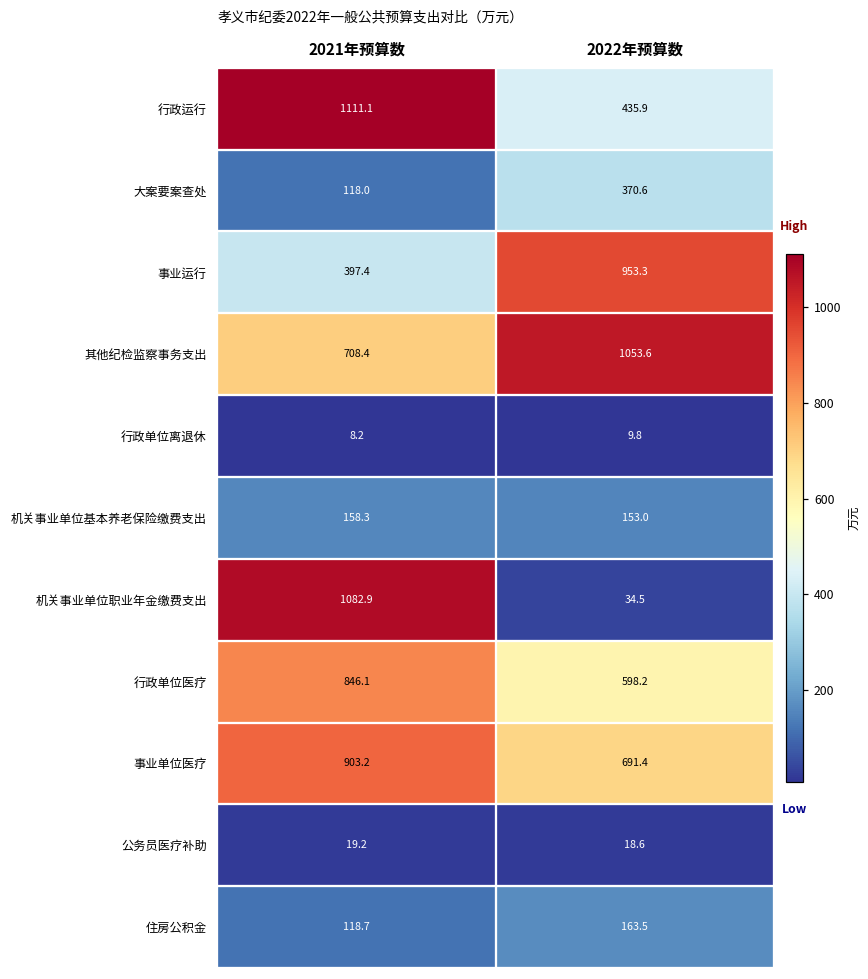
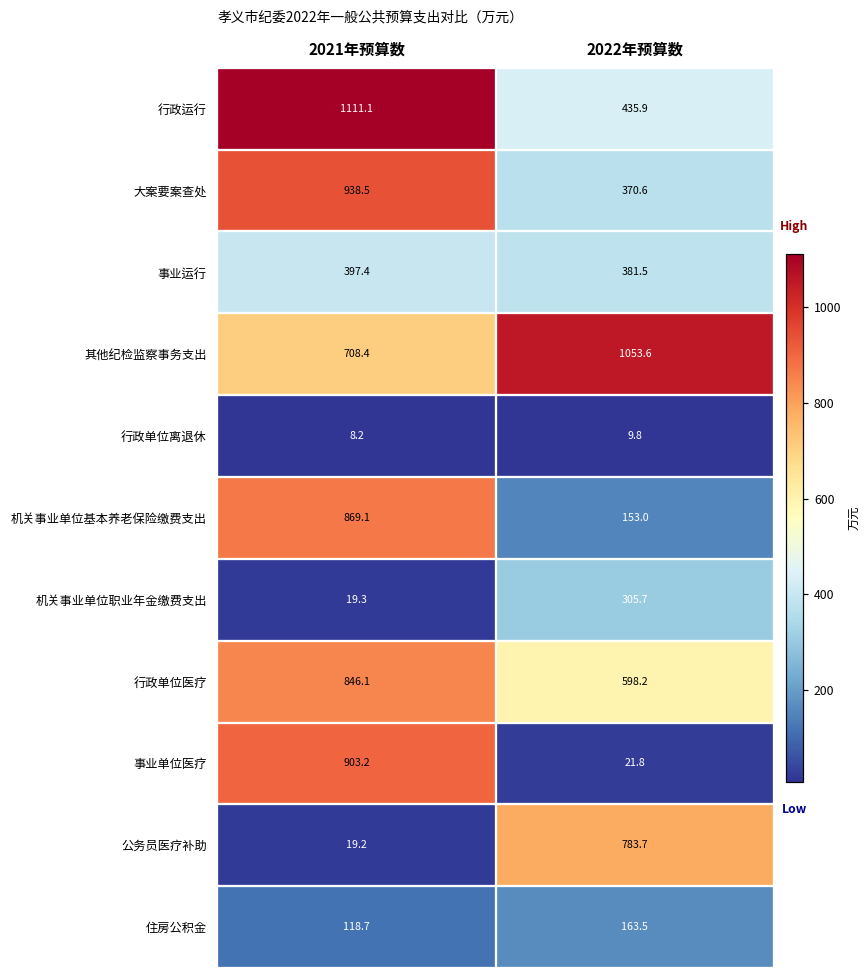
大案要案查处, 2021年预算数: 118.0 -> 938.5
事业运行, 2022年预算数: 953.3 -> 381.5
机关事业单位基本养老保险缴费支出, 2021年预算数: 158.3 -> 869.1
机关事业单位职业年金缴费支出, 2021年预算数: 1082.9 -> 19.3
机关事业单位职业年金缴费支出, 2022年预算数: 34.5 -> 305.7
事业单位医疗, 2022年预算数: 691.4 -> 21.8
公务员医疗补助, 2022年预算数: 18.6 -> 783.7
